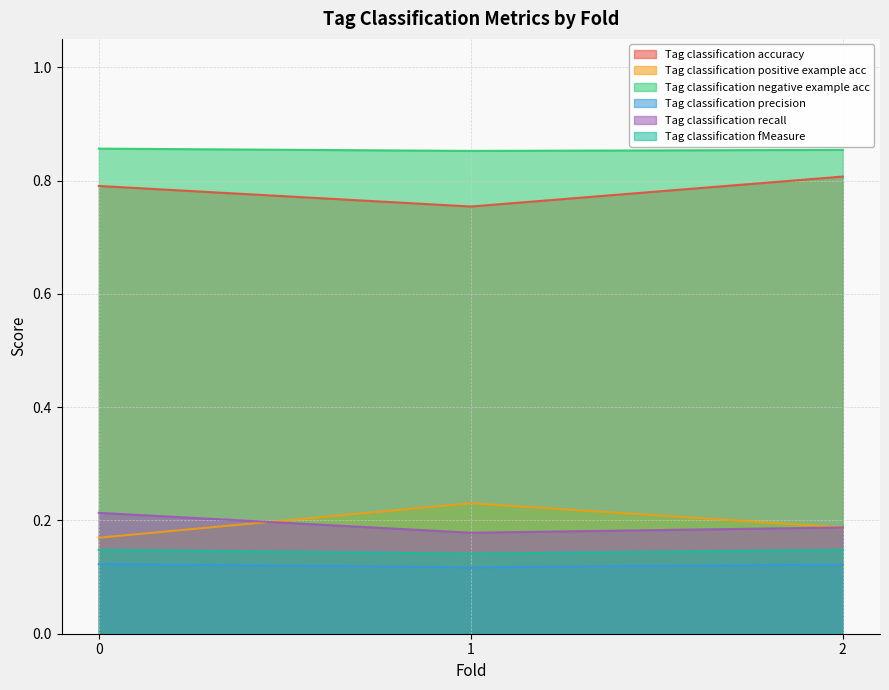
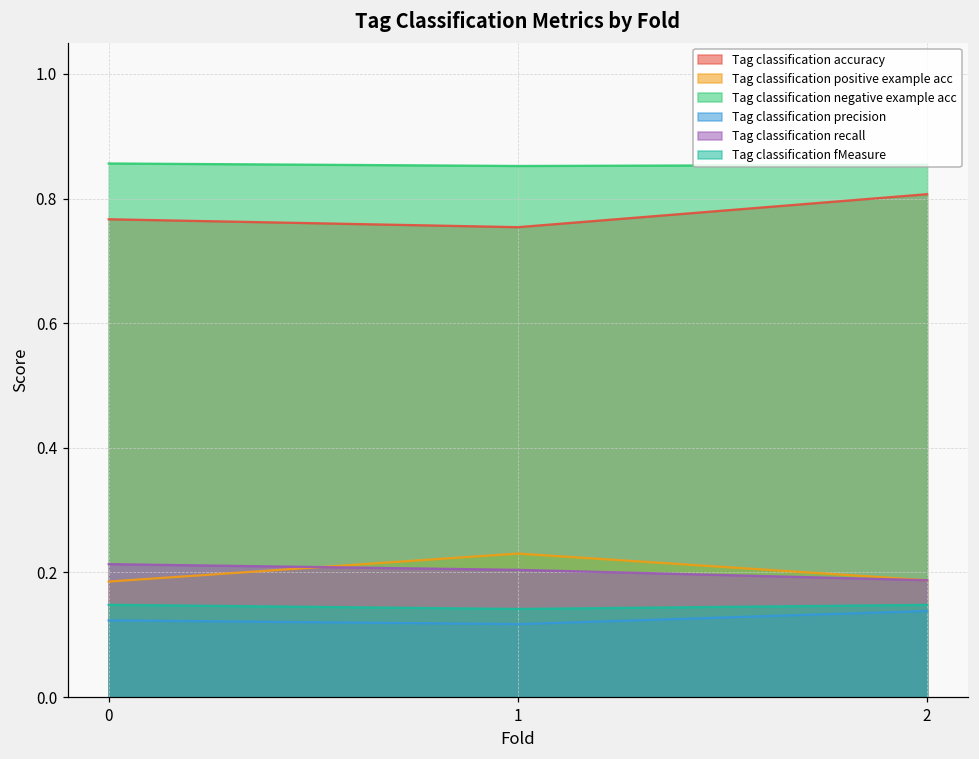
Tag classification accuracy, 0: 0.79 -> 0.77
Tag classification positive example acc, 0: 0.17 -> 0.19
Tag classification recall, 1: 0.18 -> 0.20
Tag classification precision, 2: 0.12 -> 0.14
